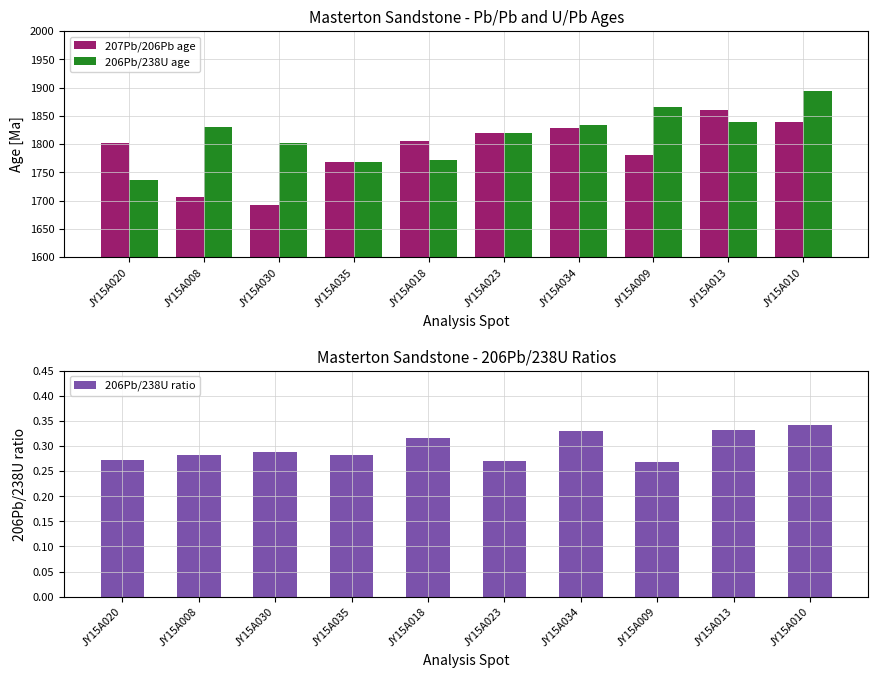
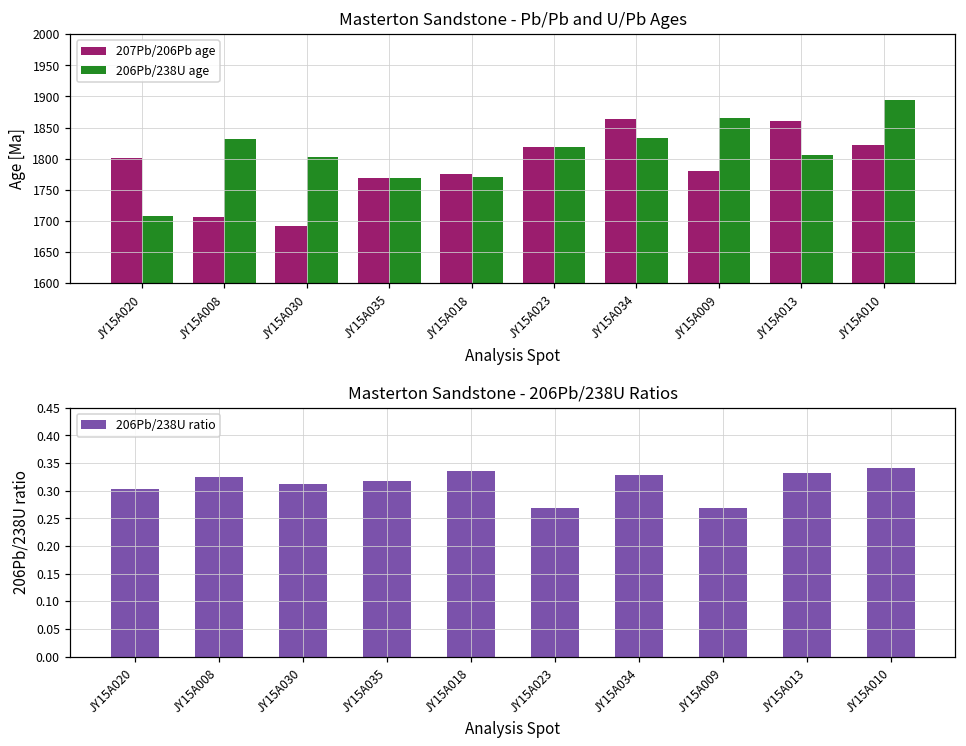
Masterton Sandstone - Pb/Pb and U/Pb Ages, 206Pb/238U age, JY15A020: 1740 -> 1710
Masterton Sandstone - Pb/Pb and U/Pb Ages, 207Pb/206Pb age, JY15A018: 1810 -> 1780
Masterton Sandstone - Pb/Pb and U/Pb Ages, 207Pb/206Pb age, JY15A034: 1830 -> 1860
Masterton Sandstone - Pb/Pb and U/Pb Ages, 206Pb/238U age, JY15A013: 1840 -> 1810
Masterton Sandstone - Pb/Pb and U/Pb Ages, 207Pb/206Pb age, JY15A010: 1840 -> 1820
Masterton Sandstone - 206Pb/238U Ratios, JY15A020: 0.27 -> 0.30
Masterton Sandstone - 206Pb/238U Ratios, JY15A008: 0.28 -> 0.33
Masterton Sandstone - 206Pb/238U Ratios, JY15A030: 0.29 -> 0.31
Masterton Sandstone - 206Pb/238U Ratios, JY15A035: 0.28 -> 0.32
Masterton Sandstone - 206Pb/238U Ratios, JY15A018: 0.32 -> 0.34
